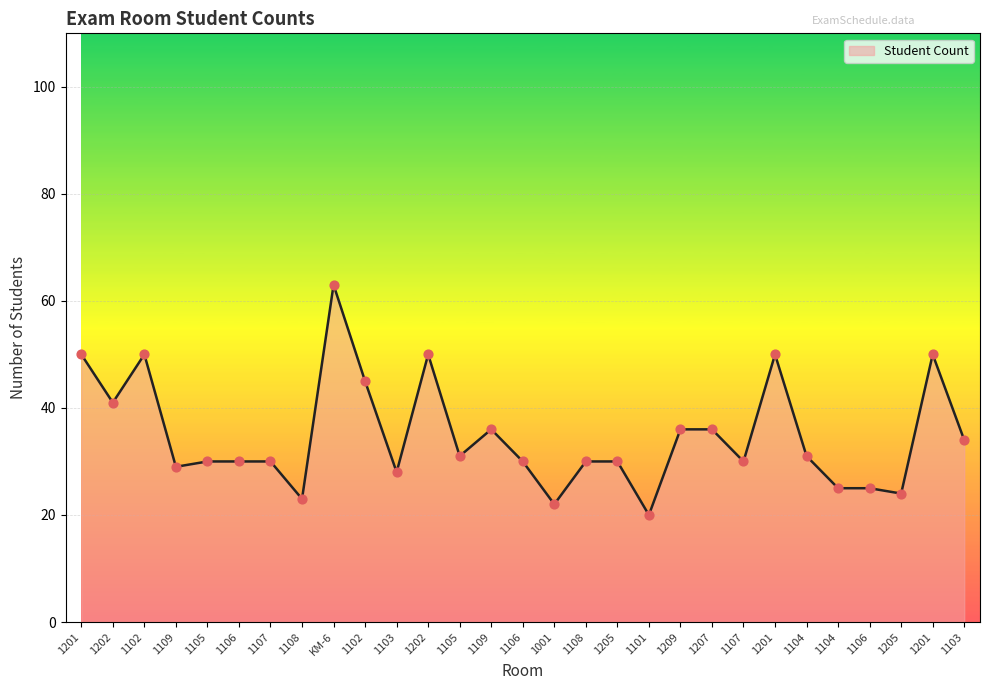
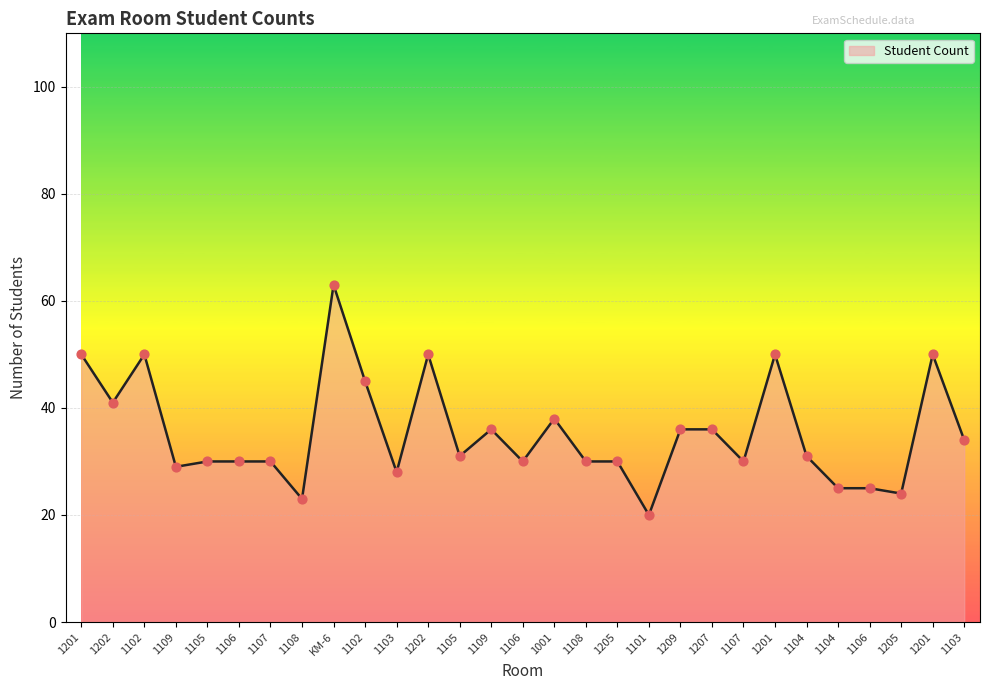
1001: 22 -> 38
